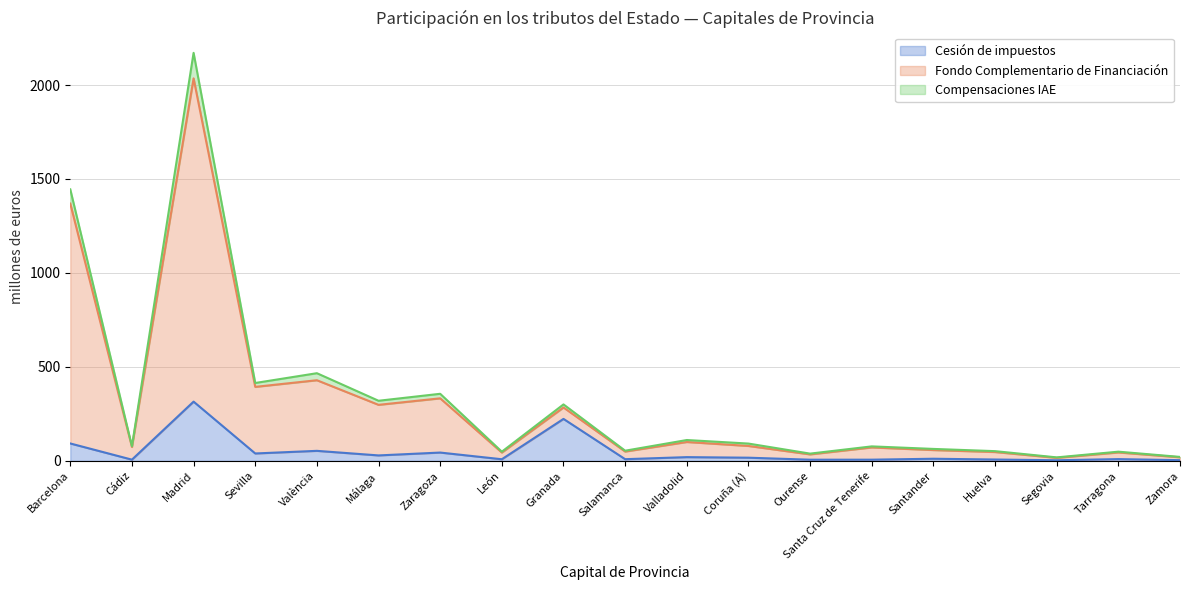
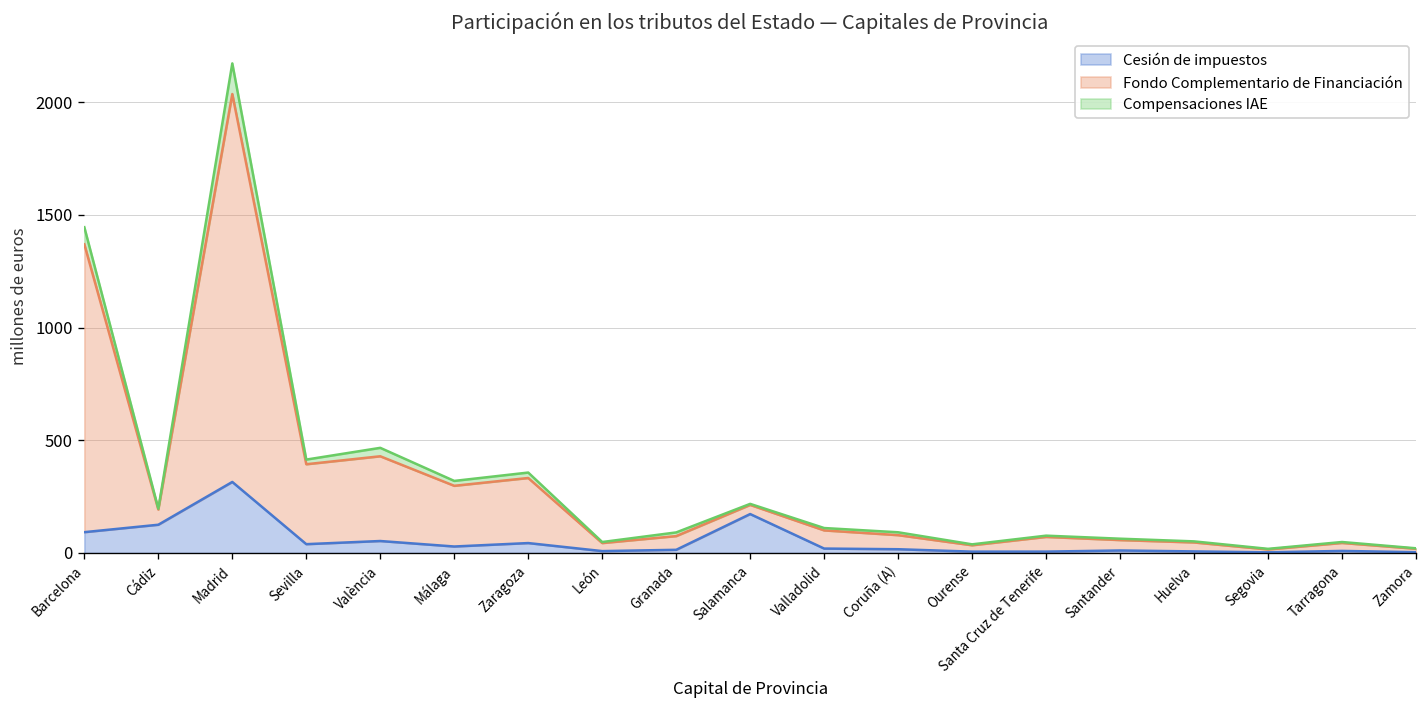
Cesión de impuestos, Cádiz: 10 -> 130
Cesión de impuestos, Granada: 220 -> 10
Cesión de impuestos, Salamanca: 10 -> 170
